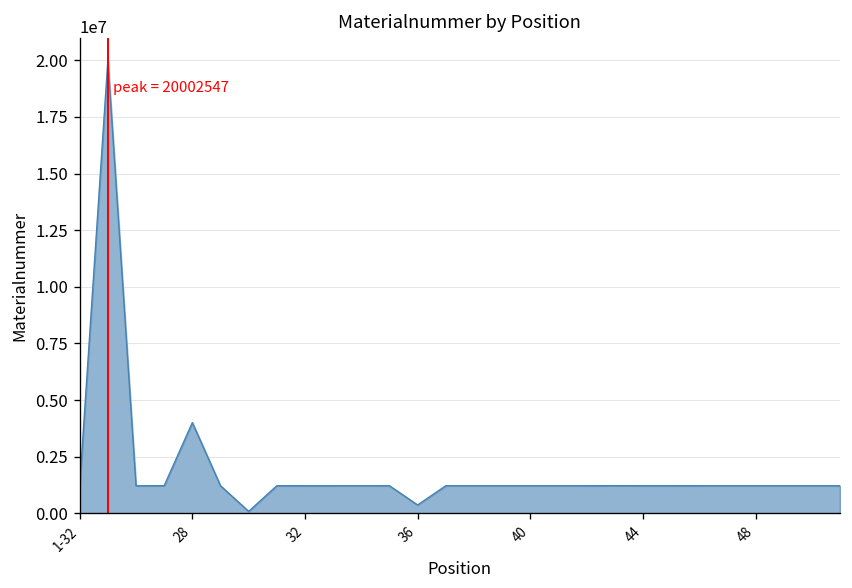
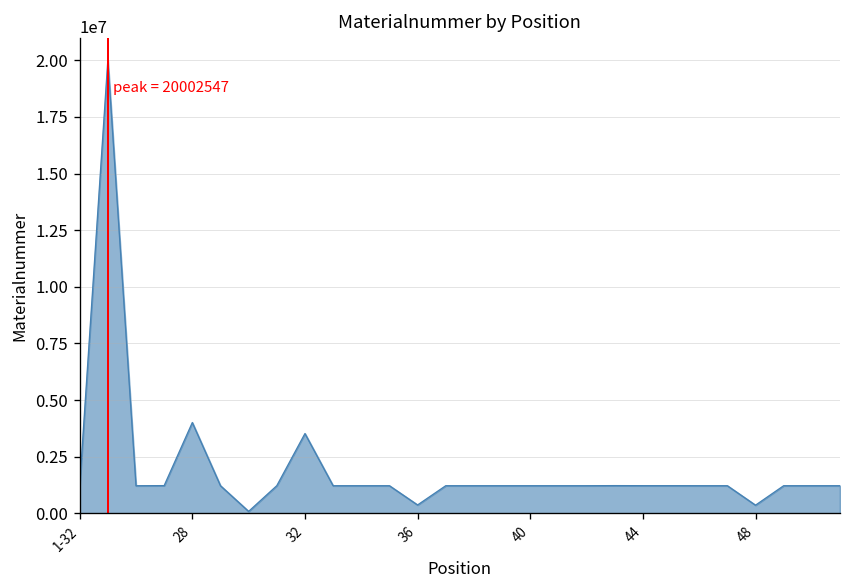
32: 1200000 -> 3500000
48: 1200000 -> 400000
